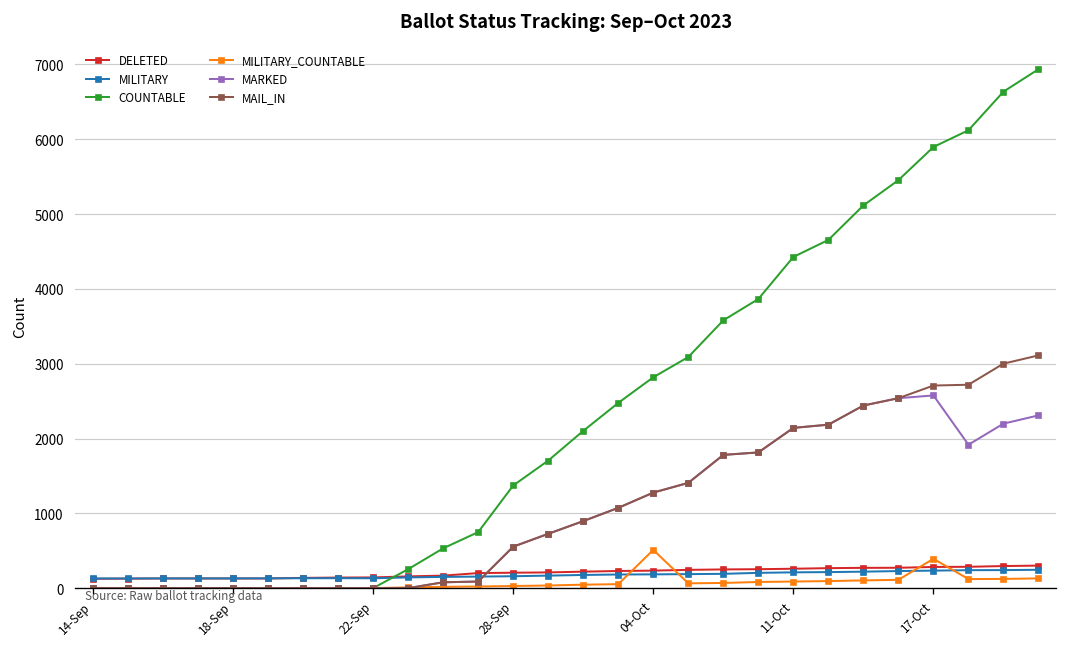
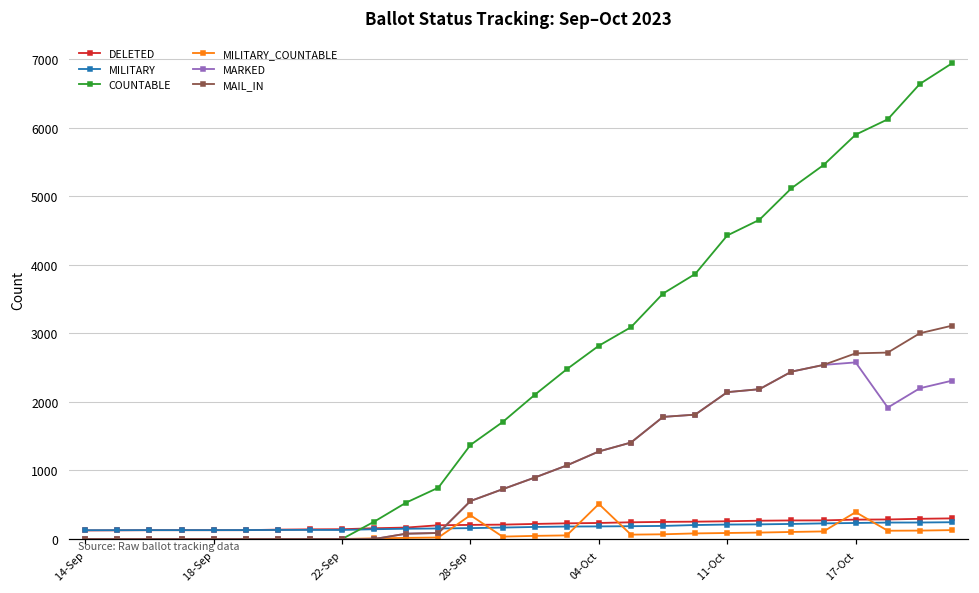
MILITARY_COUNTABLE, 28-Sep: 0 -> 300
